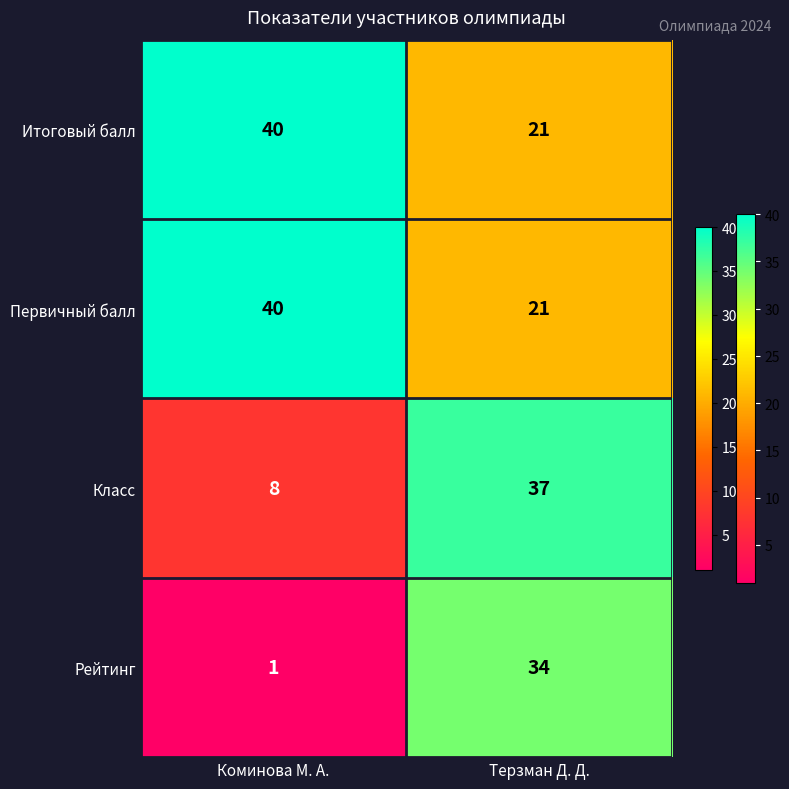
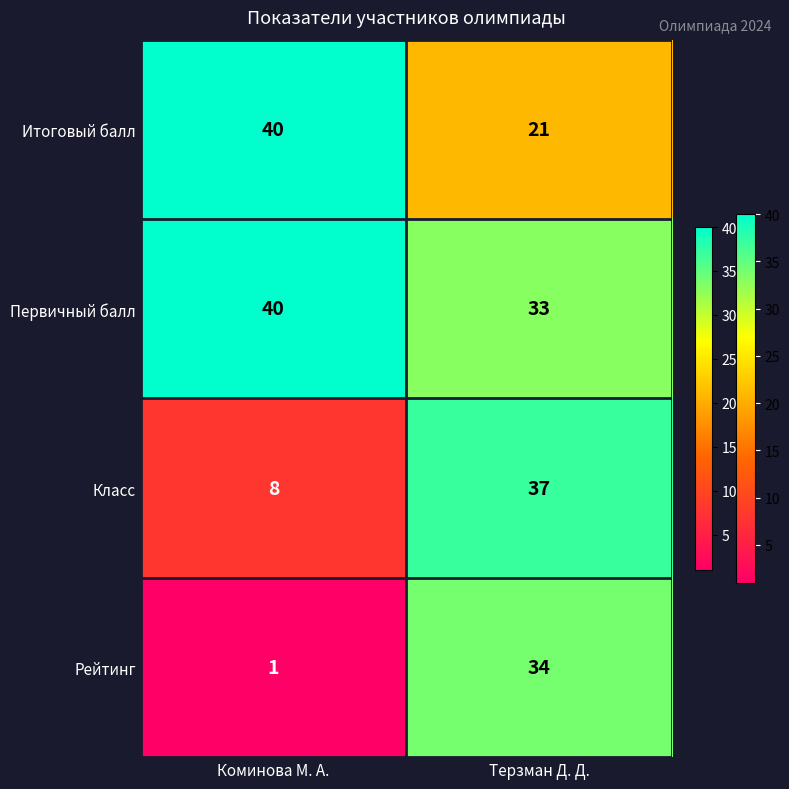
Первичный балл, Терзман Д. Д.: 21 -> 33
